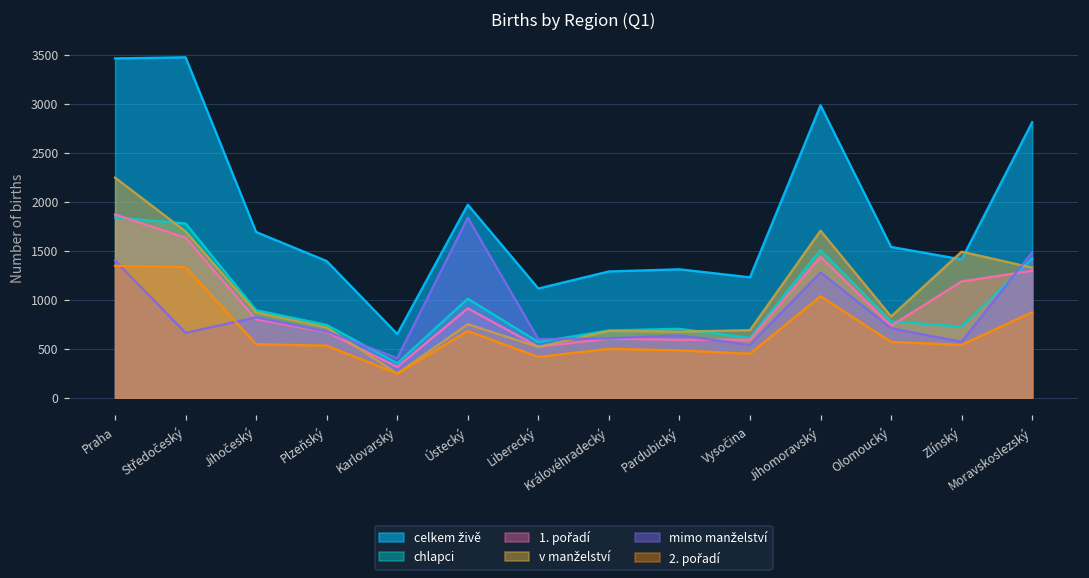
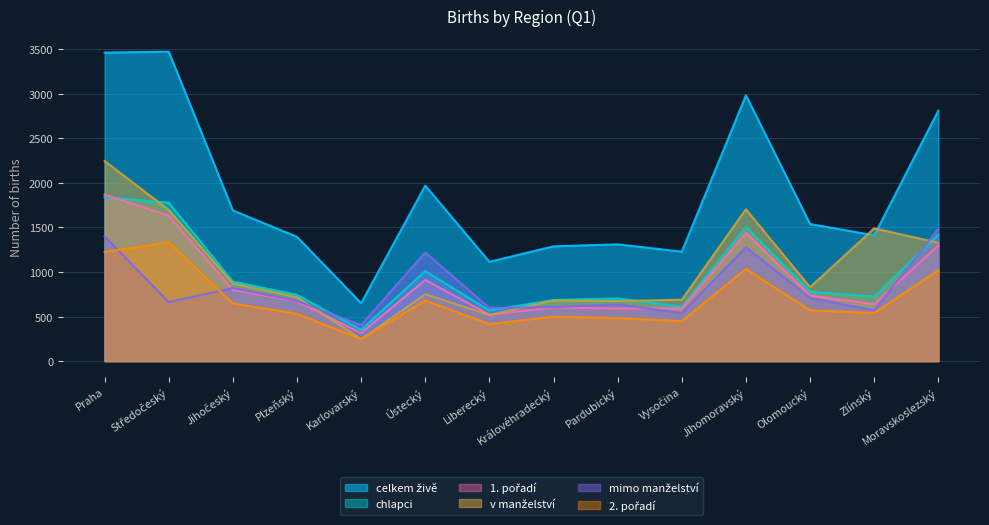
2. pořadí, Praha: 1300 -> 1200
2. pořadí, Jihočeský: 500 -> 600
mimo manželství, Ústecký: 1800 -> 1200
1. pořadí, Zlínský: 1200 -> 600
2. pořadí, Moravskoslezský: 900 -> 1000
